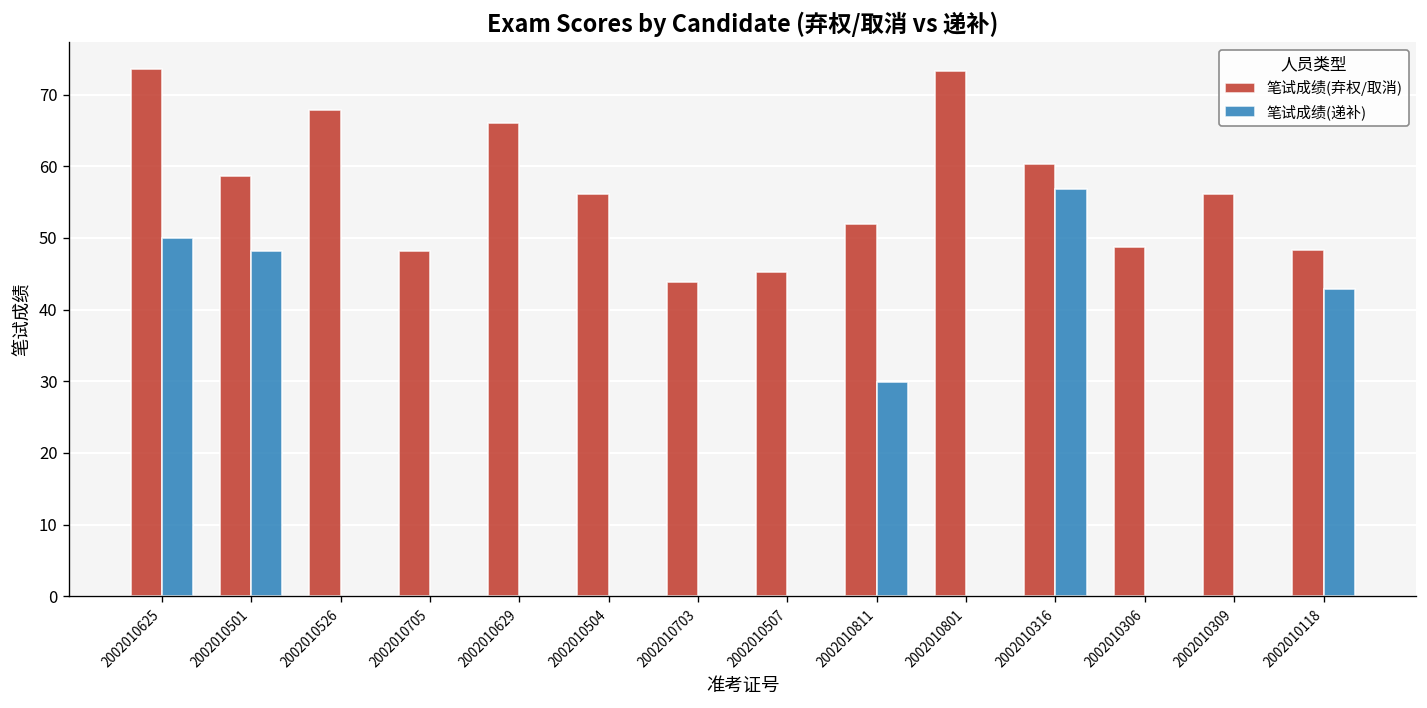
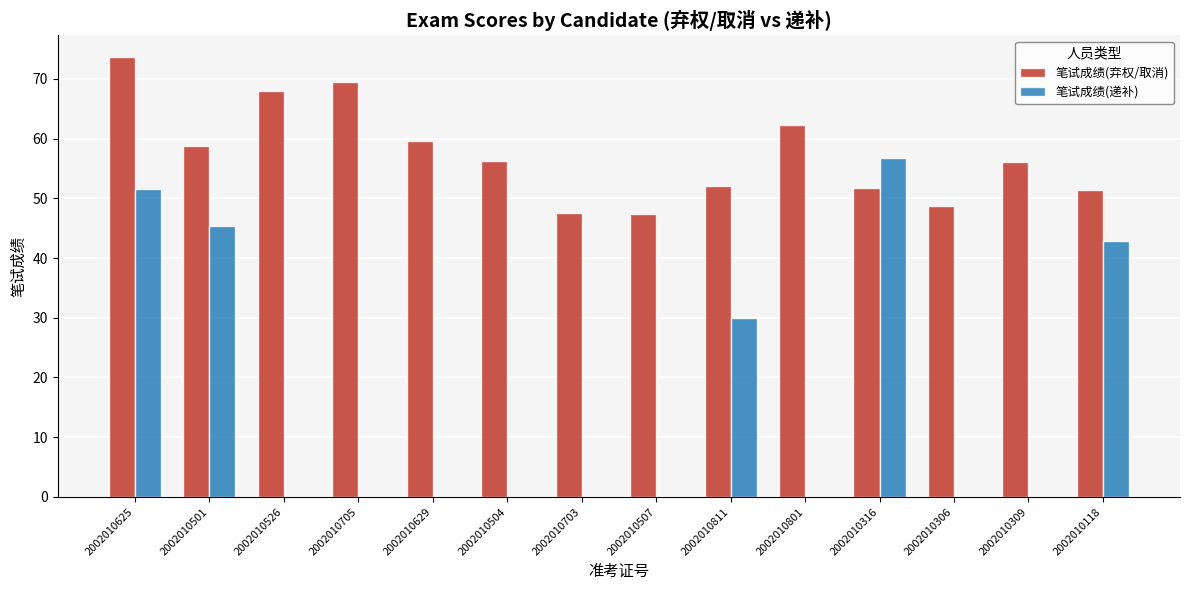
笔试成绩(递补), 2002010625: 50 -> 52
笔试成绩(递补), 2002010501: 48 -> 45
笔试成绩(弃权/取消), 2002010705: 48 -> 70
笔试成绩(弃权/取消), 2002010629: 66 -> 60
笔试成绩(弃权/取消), 2002010703: 44 -> 48
笔试成绩(弃权/取消), 2002010507: 45 -> 47
笔试成绩(弃权/取消), 2002010801: 73 -> 62
笔试成绩(弃权/取消), 2002010316: 60 -> 52
笔试成绩(弃权/取消), 2002010118: 48 -> 51
